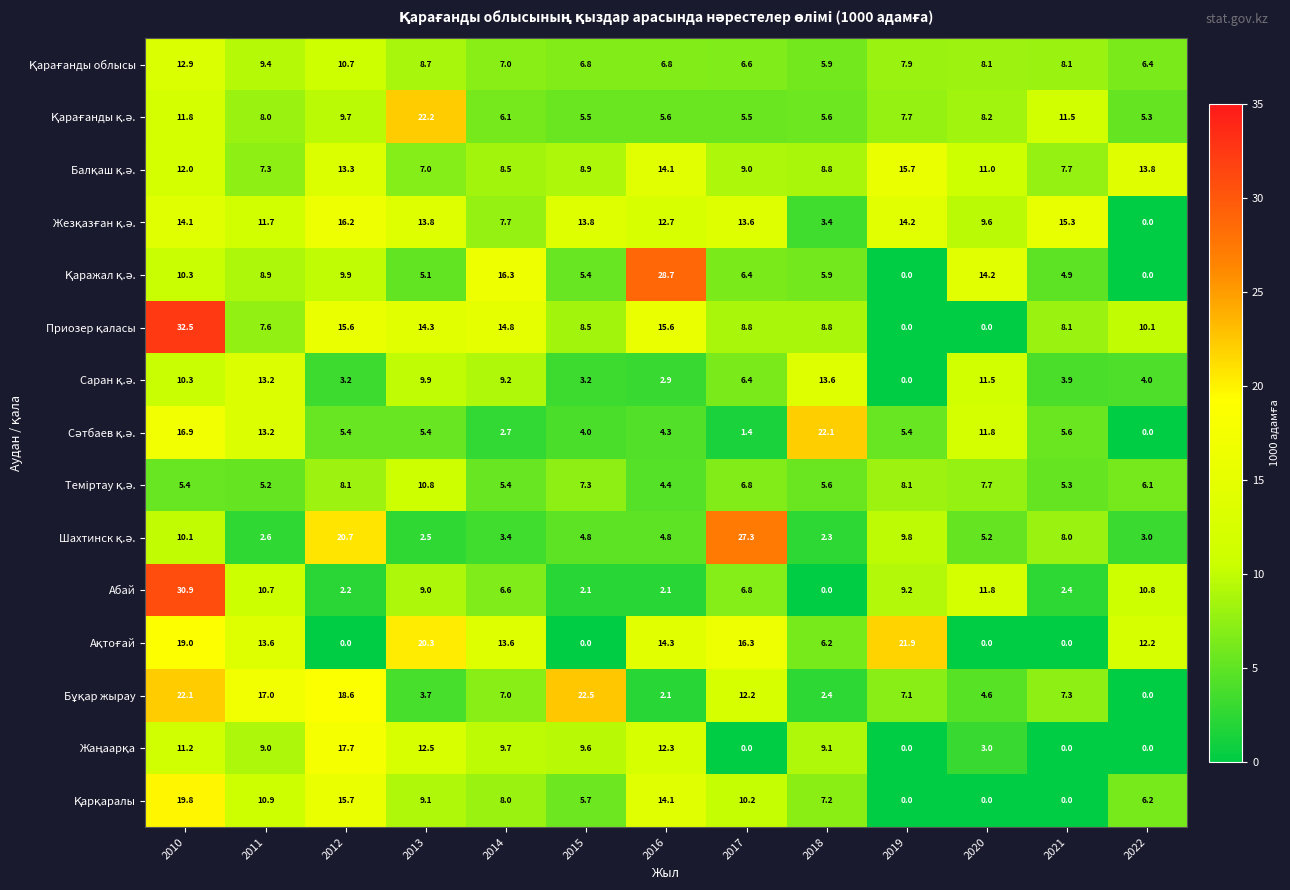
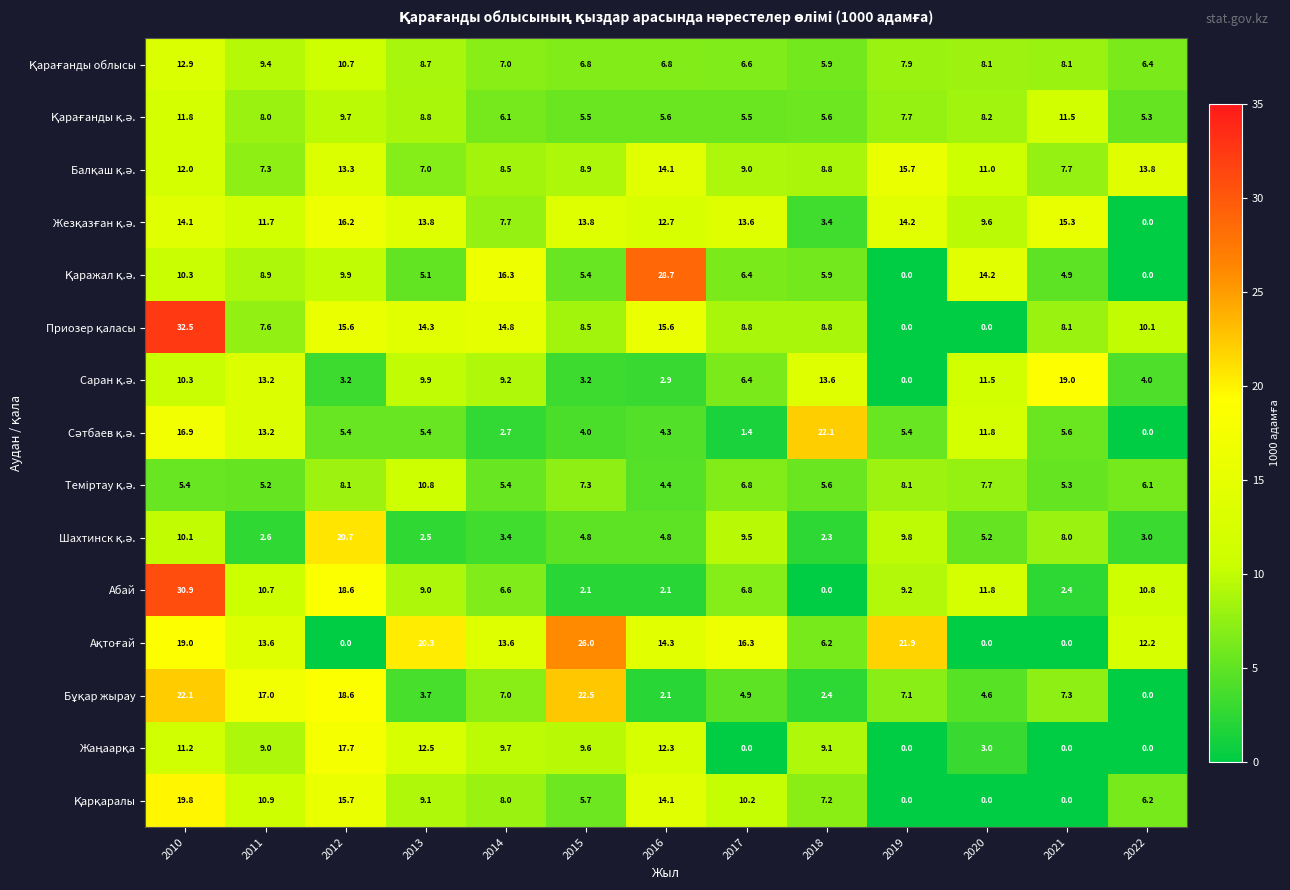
Қарағанды қ.ә., 2013: 22.2 -> 8.8
Саран қ.ә., 2021: 3.9 -> 19.0
Шахтинск қ.ә., 2017: 27.3 -> 9.5
Абай, 2012: 2.2 -> 18.6
Ақтоғай, 2015: 0.0 -> 26.0
Бұқар жырау, 2017: 12.2 -> 4.9
